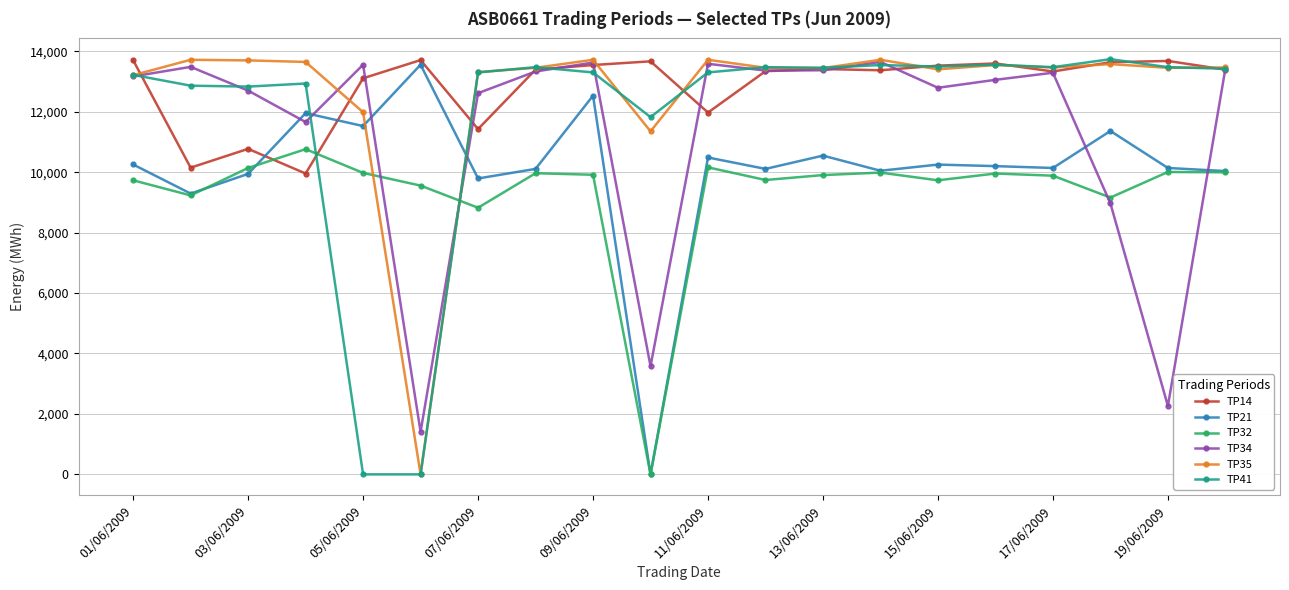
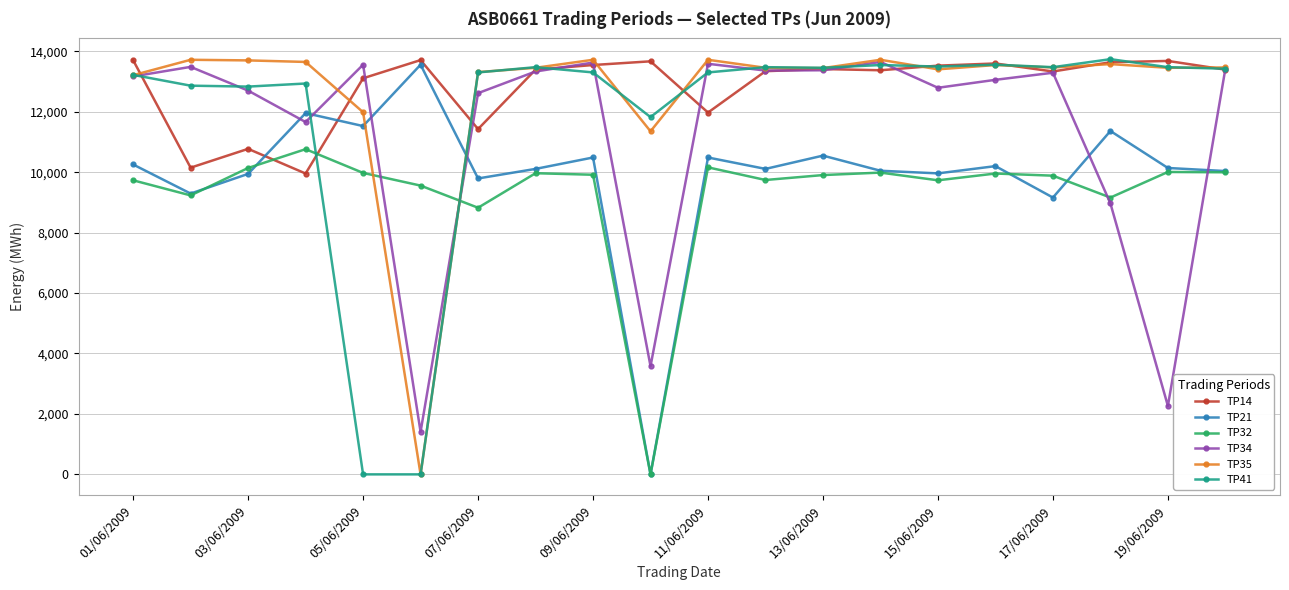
TP21, 09/06/2009: 12,500 -> 10,500
TP21, 15/06/2009: 10,300 -> 10,000
TP21, 17/06/2009: 10,100 -> 9,200
